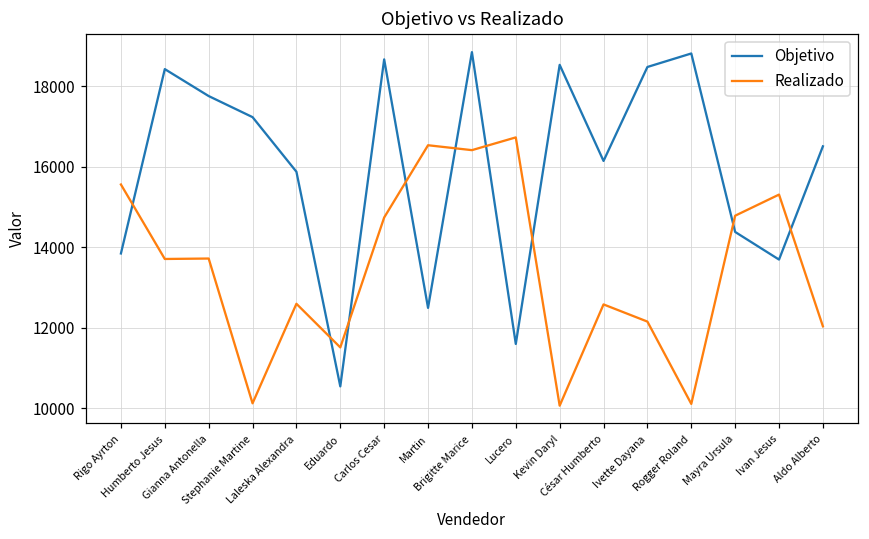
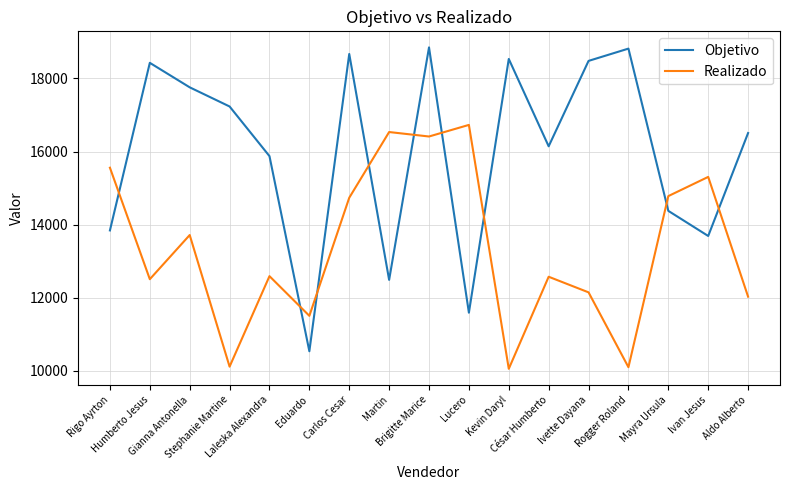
Realizado, Humberto Jesus: 13700 -> 12500
